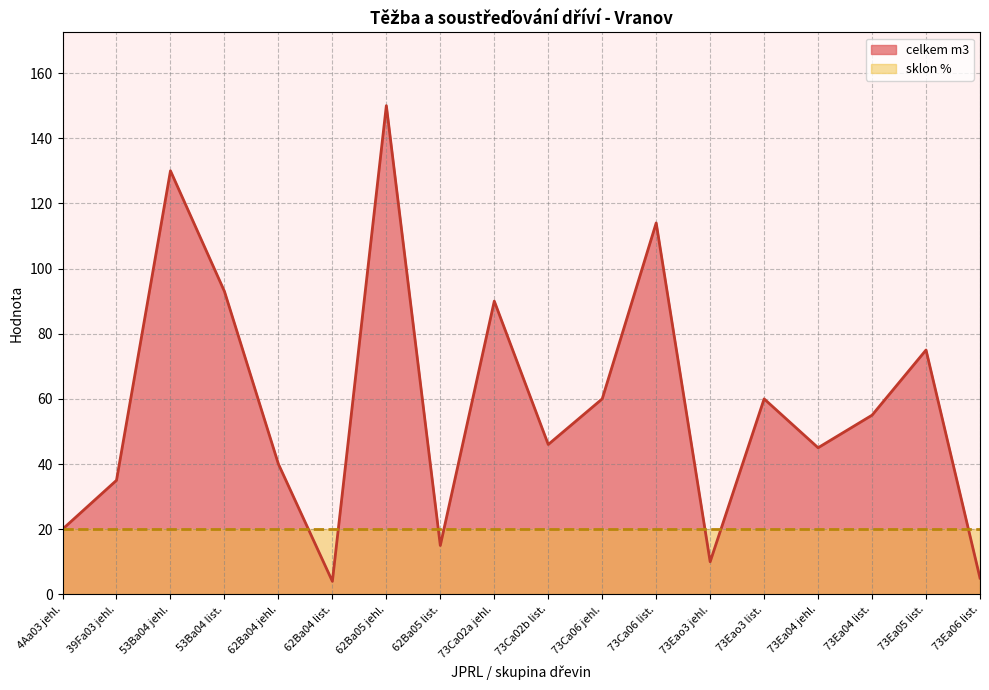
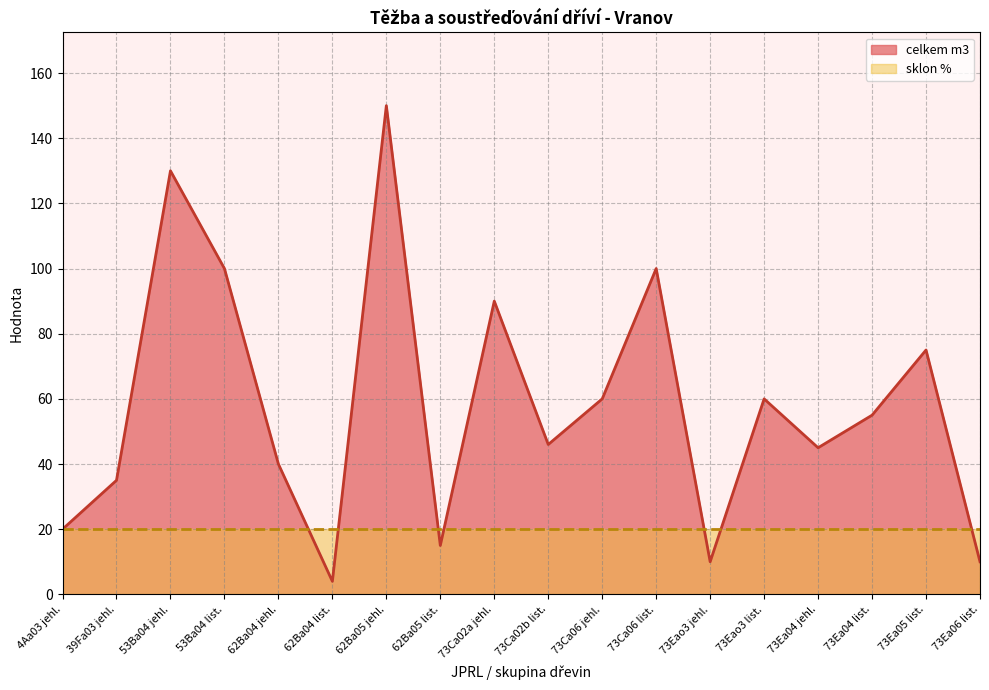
celkem m3, 53Ba04 list.: 93 -> 100
celkem m3, 73Ca06 list.: 114 -> 100
celkem m3, 73Ea06 list.: 5 -> 10
